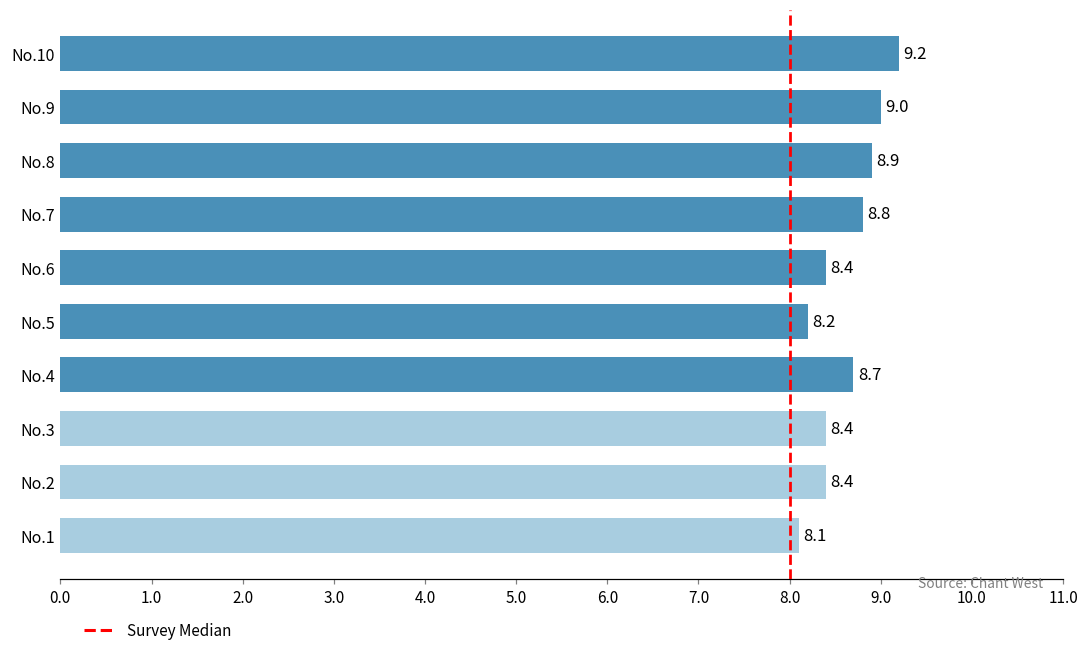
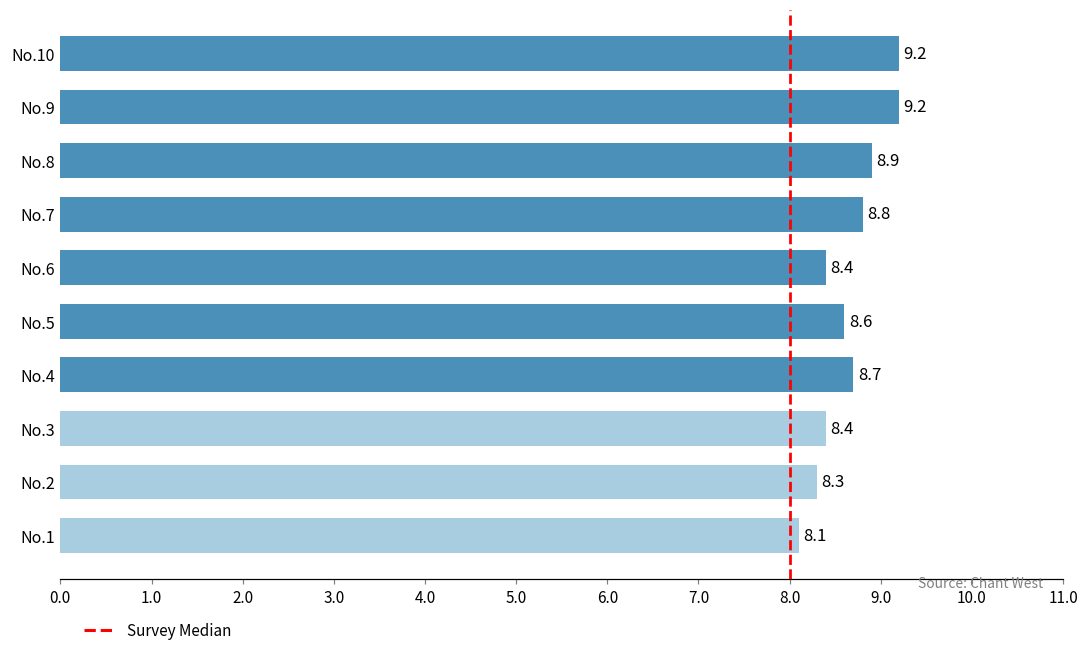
No.9: 9.0 -> 9.2
No.5: 8.2 -> 8.6
No.2: 8.4 -> 8.3
